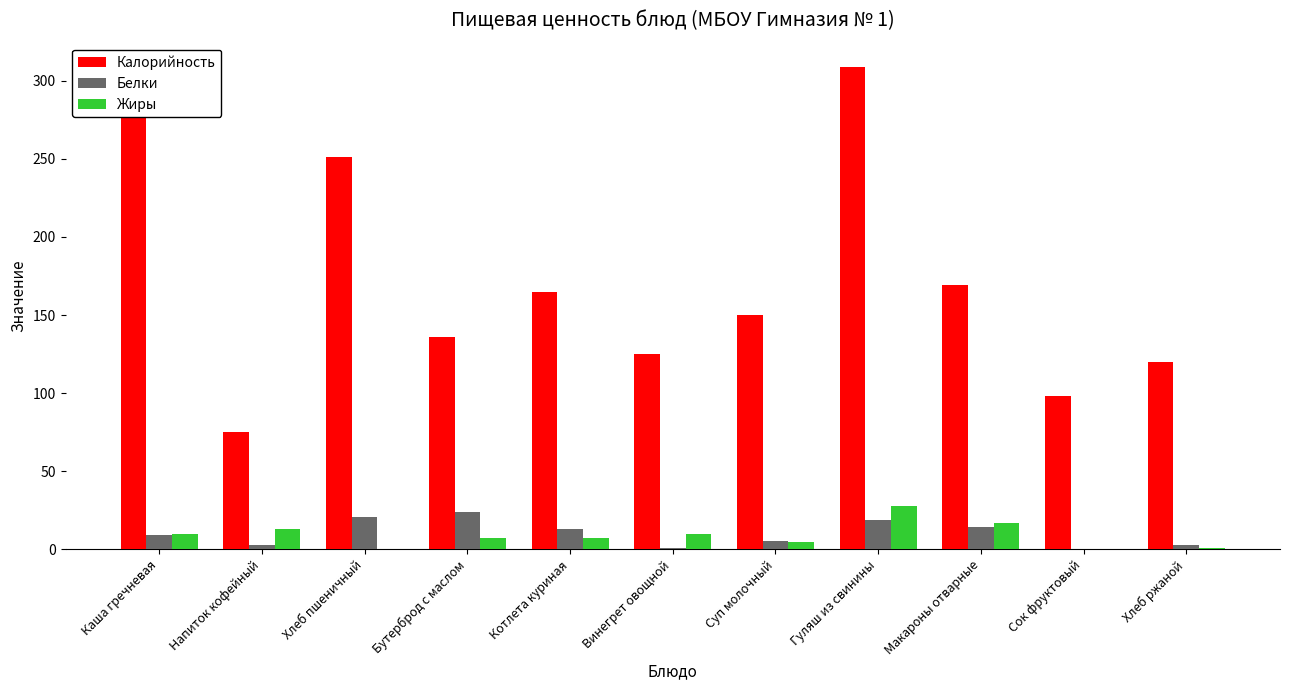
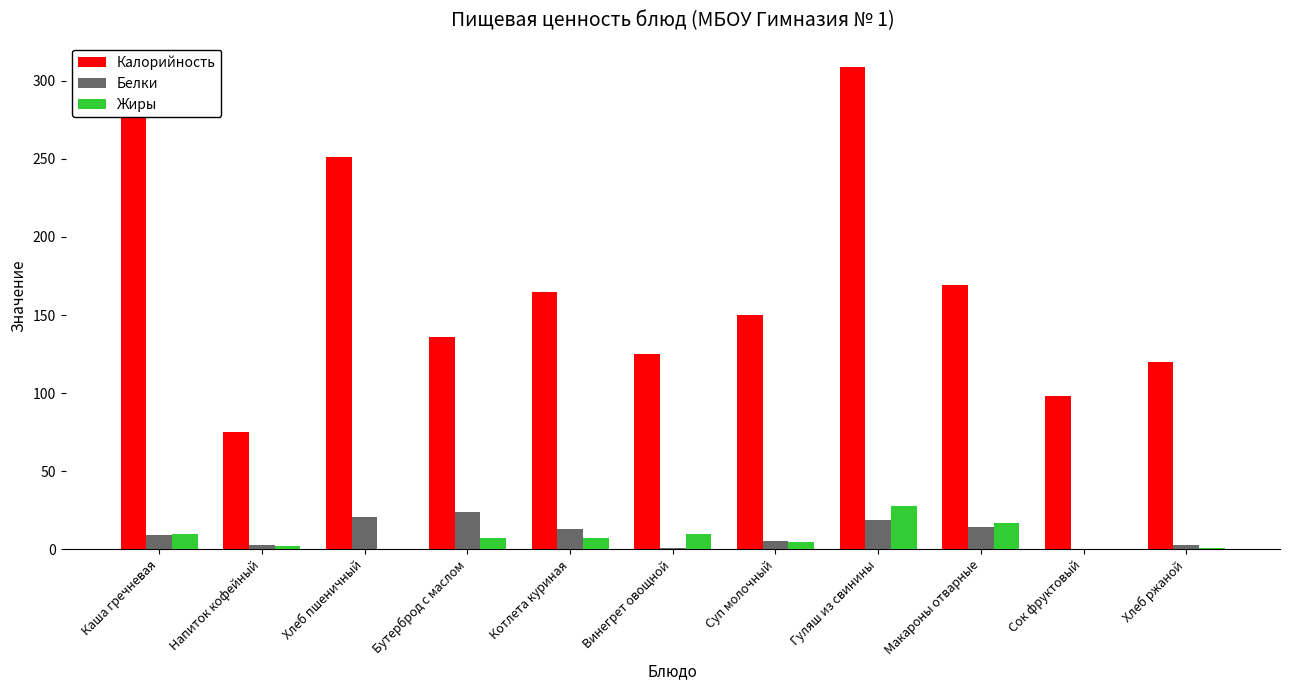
Жиры, Напиток кофейный: 13 -> 2
